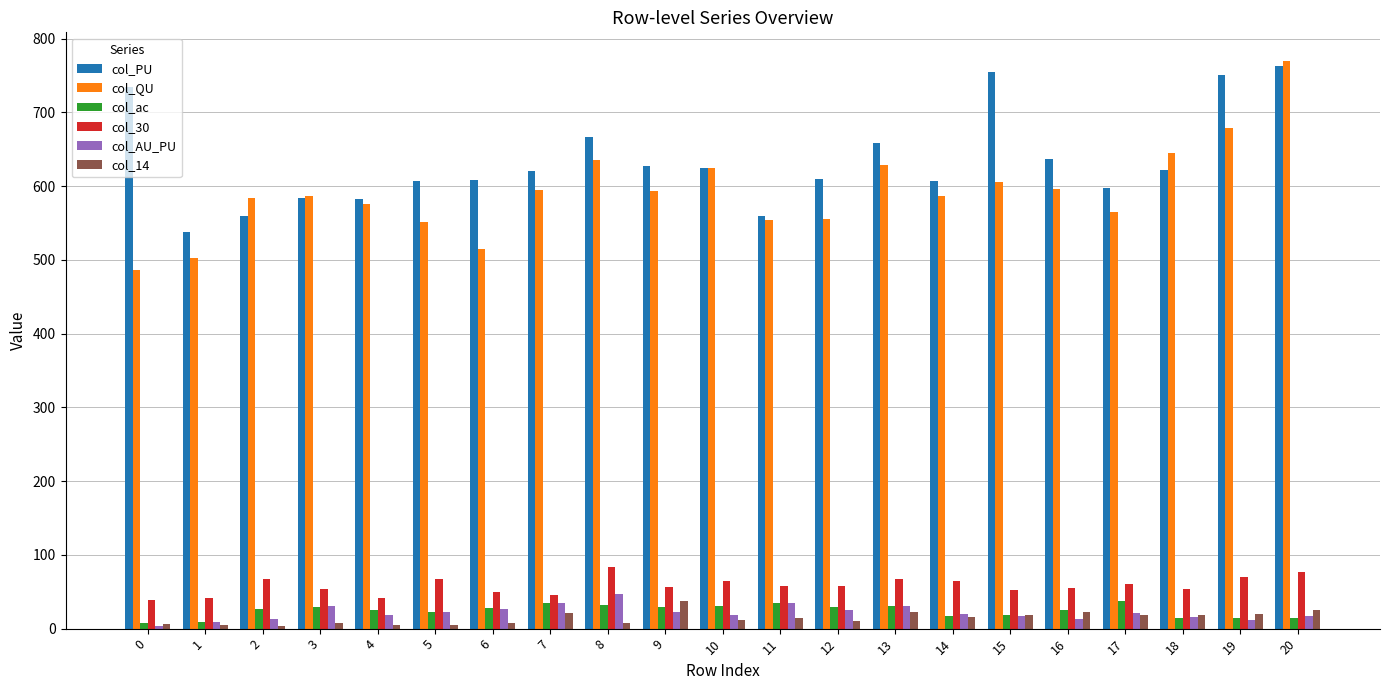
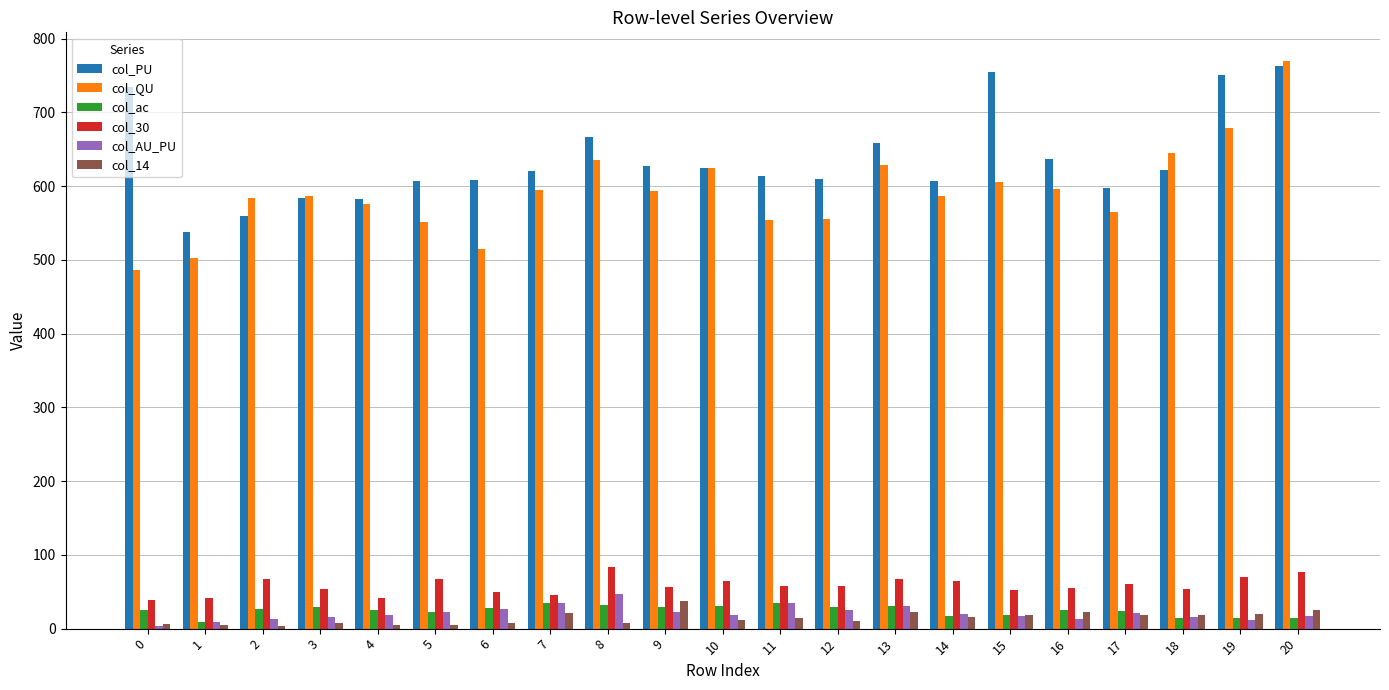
col_ac, 0: 10 -> 30
col_AU_PU, 3: 30 -> 20
col_PU, 11: 560 -> 610
col_ac, 17: 40 -> 20
